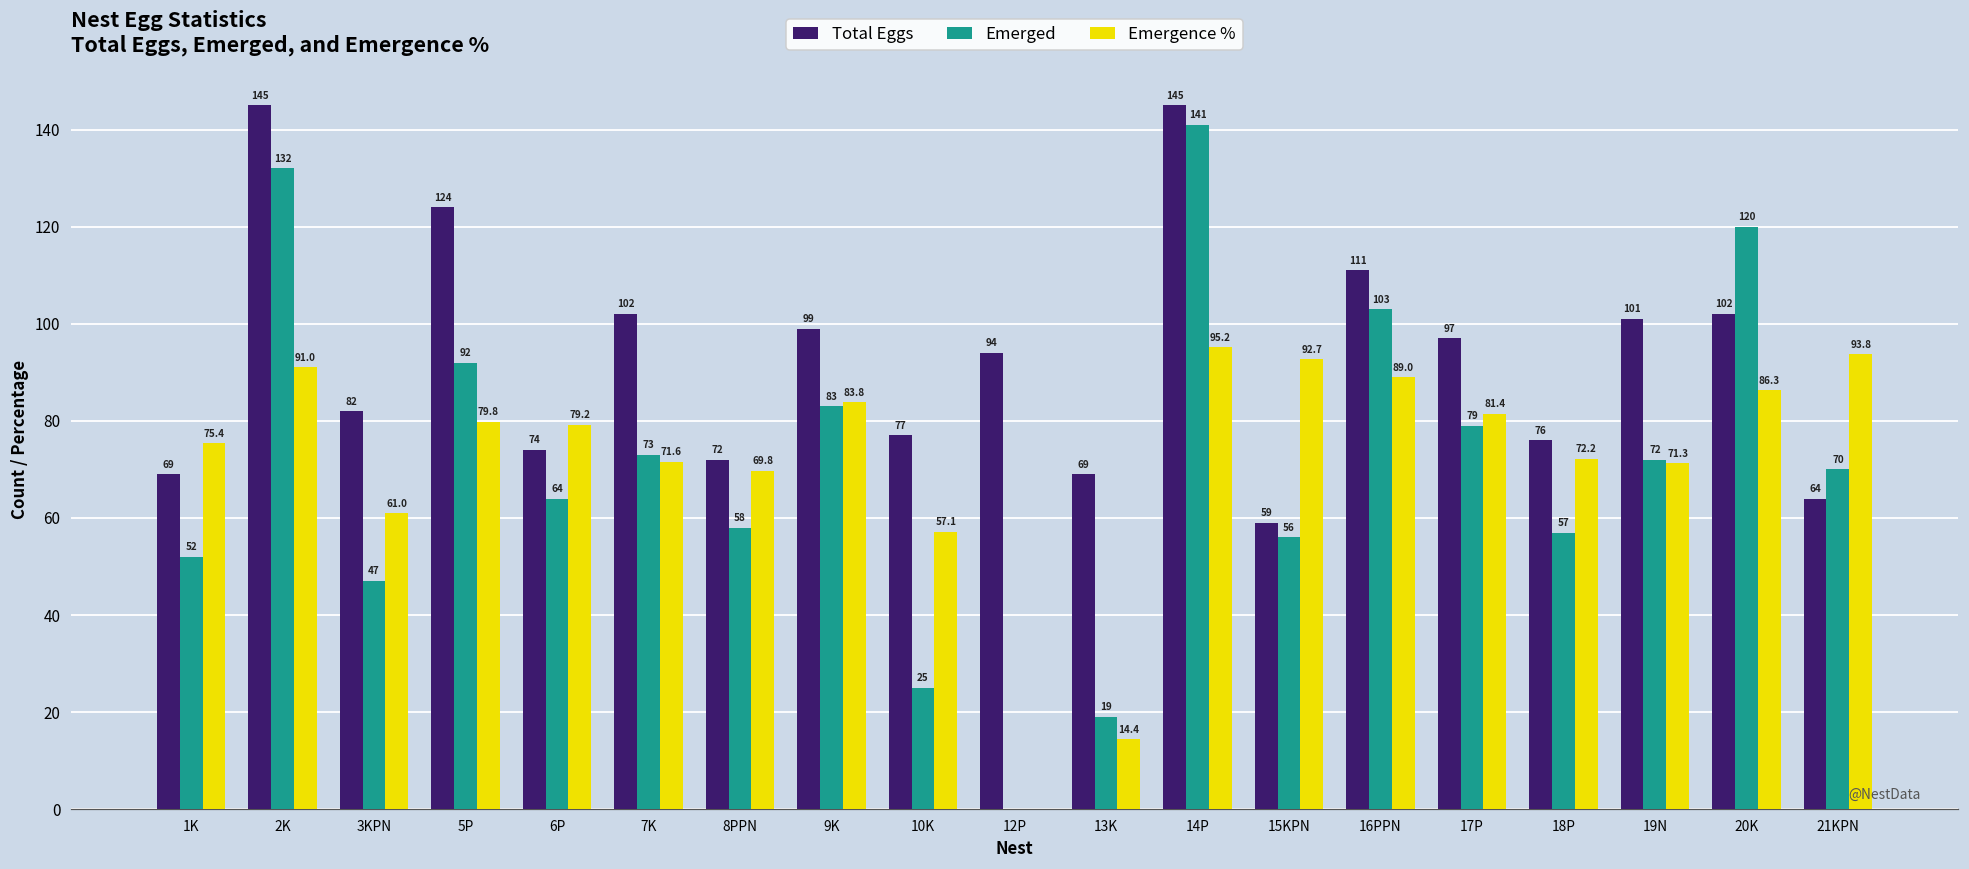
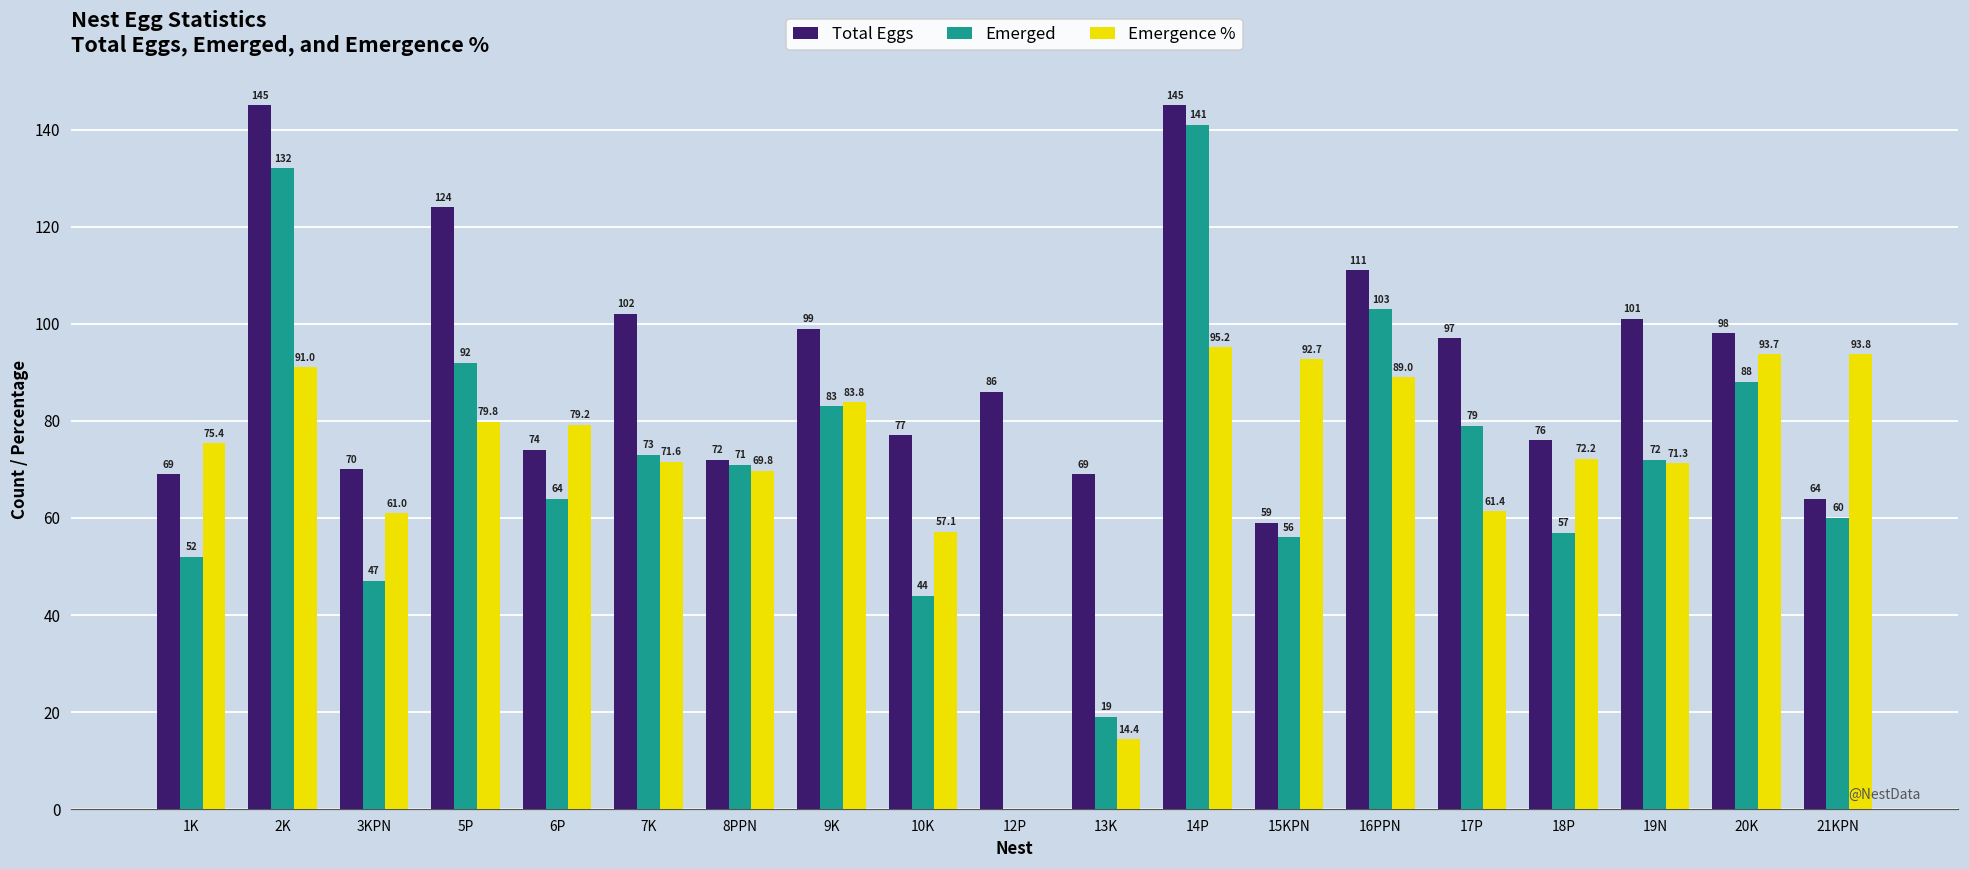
Total Eggs, 3KPN: 82 -> 70
Emerged, 8PPN: 58 -> 71
Emerged, 10K: 25 -> 44
Total Eggs, 12P: 94 -> 86
Emergence %, 17P: 81.4 -> 61.4
Total Eggs, 20K: 102 -> 98
Emerged, 20K: 120 -> 88
Emergence %, 20K: 86.3 -> 93.7
Emerged, 21KPN: 70 -> 60
